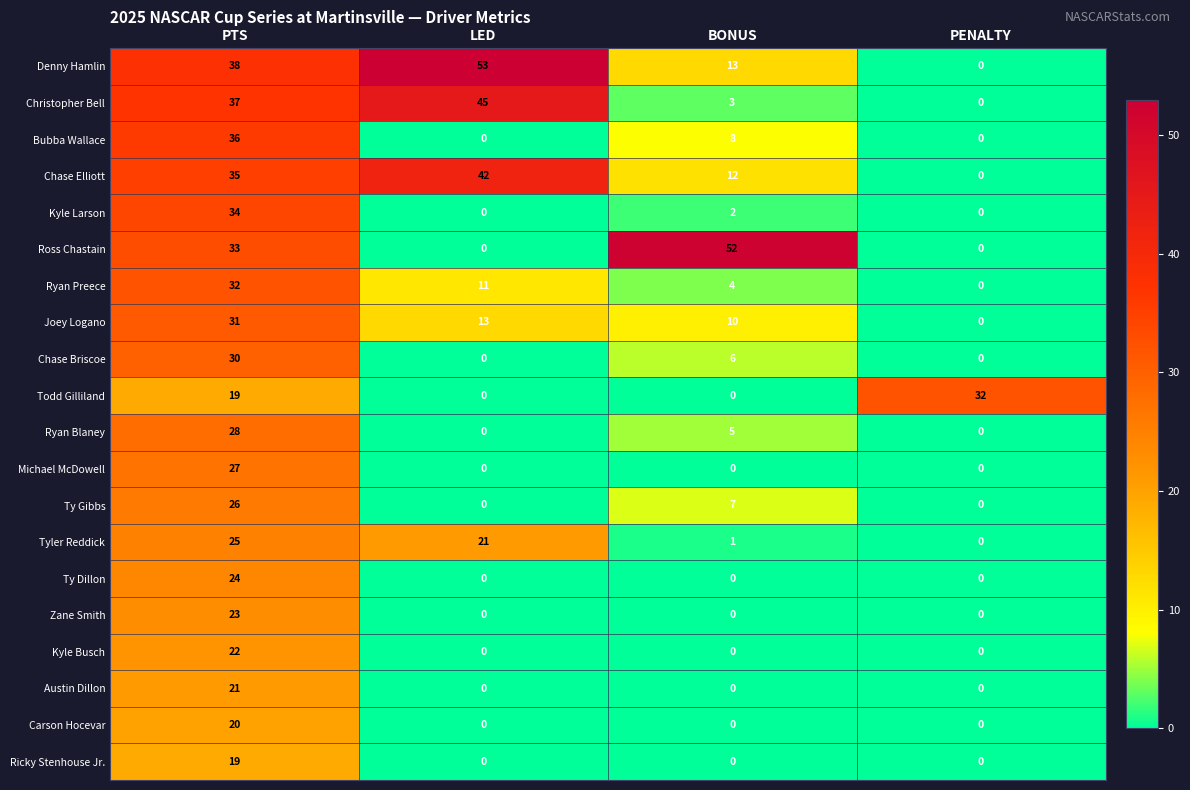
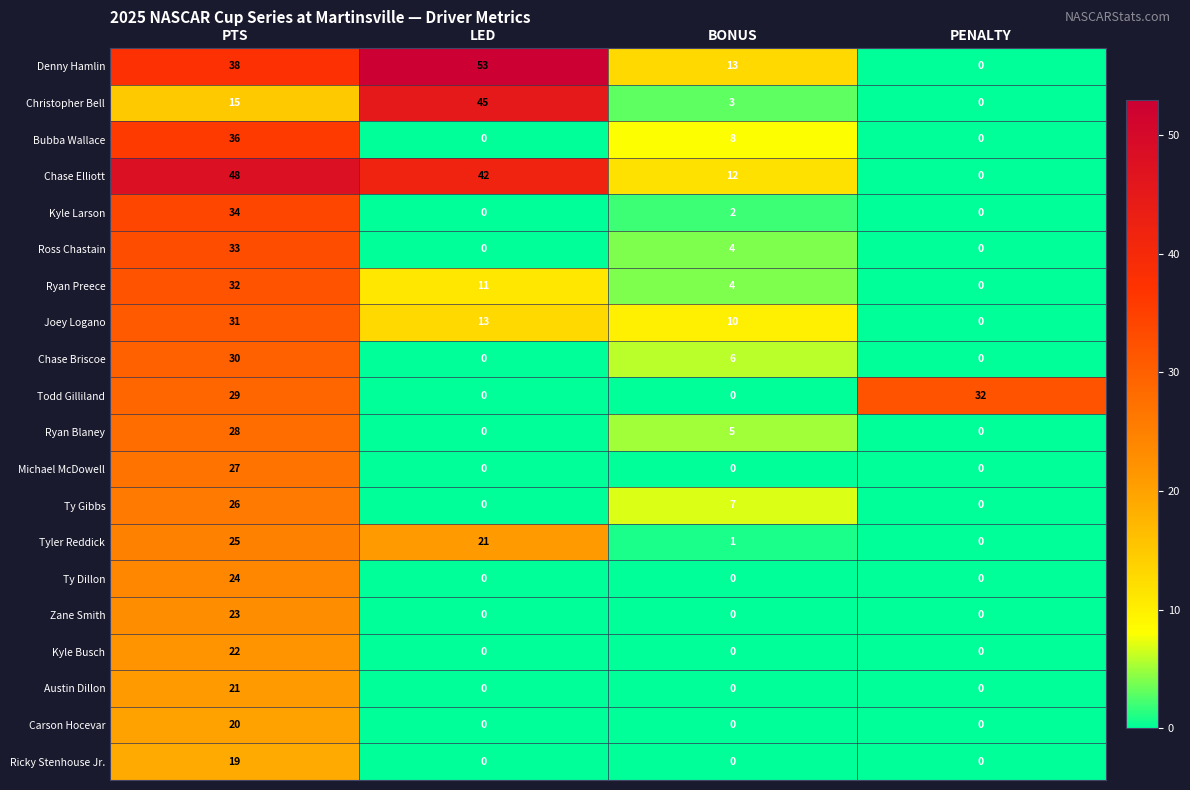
Christopher Bell, PTS: 37 -> 15
Chase Elliott, PTS: 35 -> 48
Ross Chastain, BONUS: 52 -> 4
Todd Gilliland, PTS: 19 -> 29
